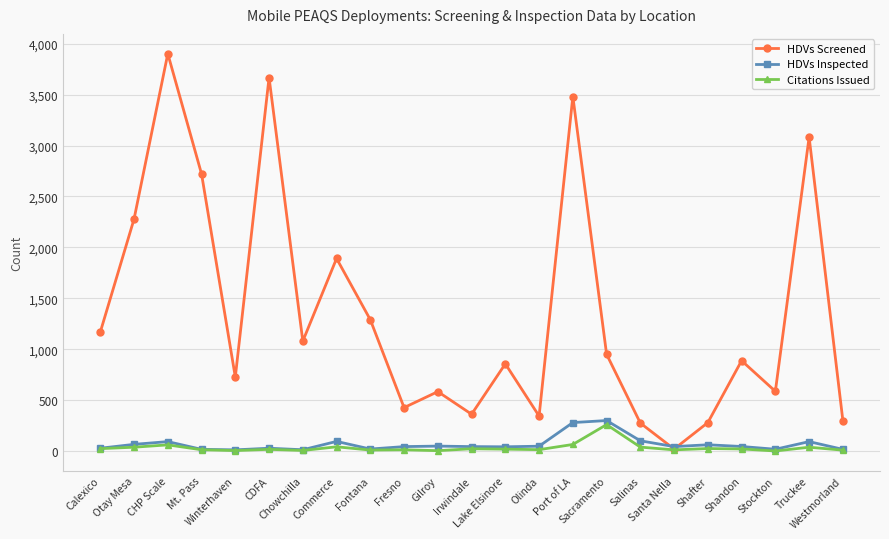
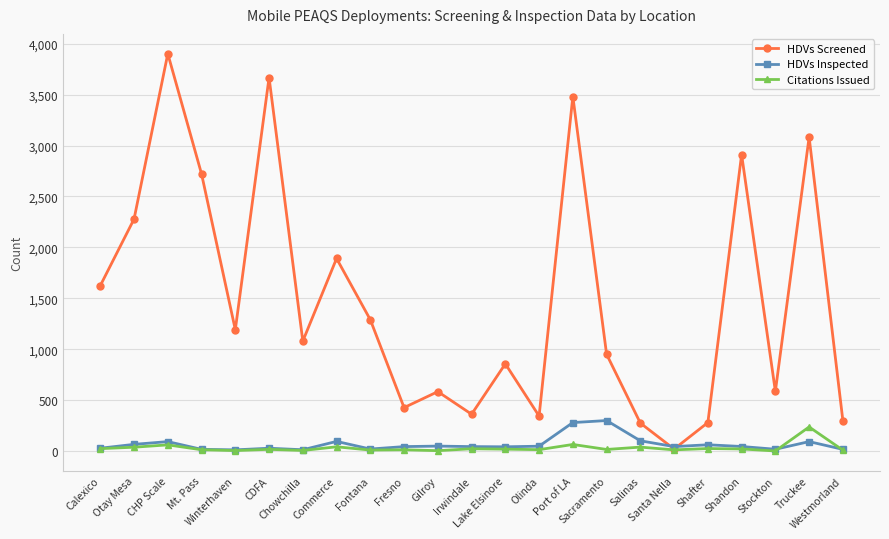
HDVs Screened, Calexico: 1,170 -> 1,620
HDVs Screened, Winterhaven: 730 -> 1,190
Citations Issued, Sacramento: 260 -> 20
HDVs Screened, Shandon: 890 -> 2,910
Citations Issued, Truckee: 40 -> 240
